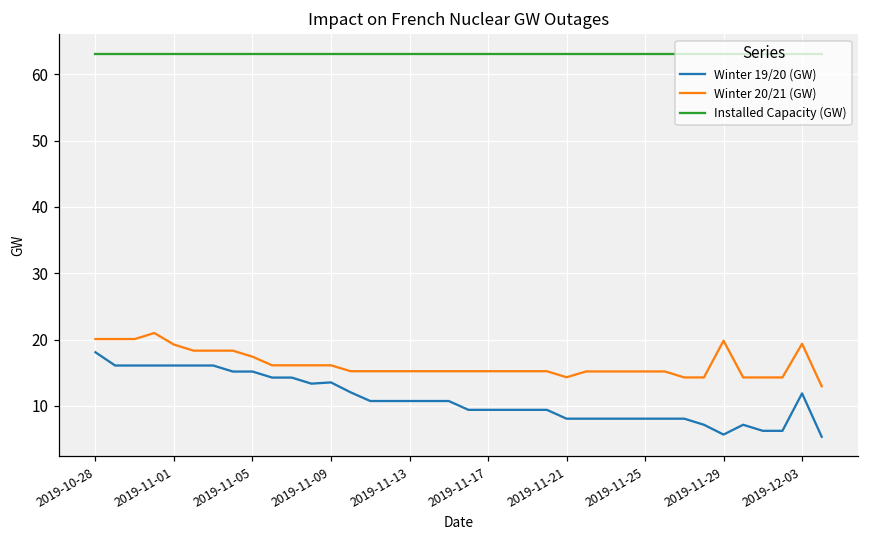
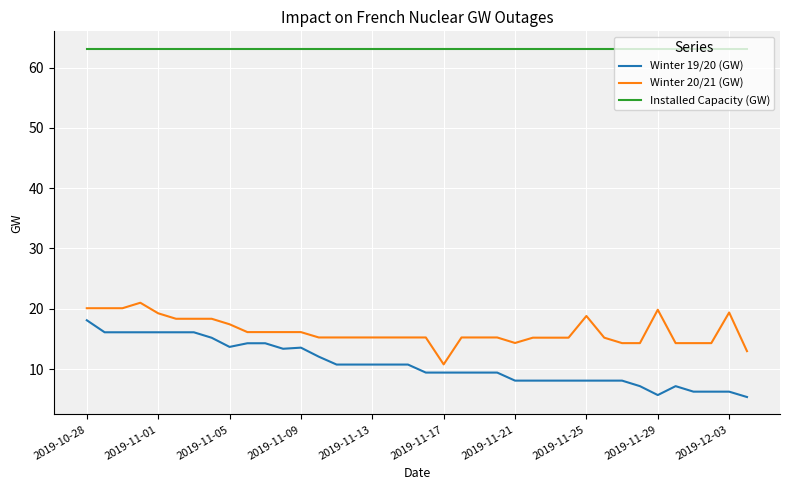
Winter 19/20 (GW), 2019-11-05: 15 -> 14
Winter 20/21 (GW), 2019-11-17: 15 -> 11
Winter 20/21 (GW), 2019-11-25: 15 -> 19
Winter 19/20 (GW), 2019-12-03: 12 -> 6
